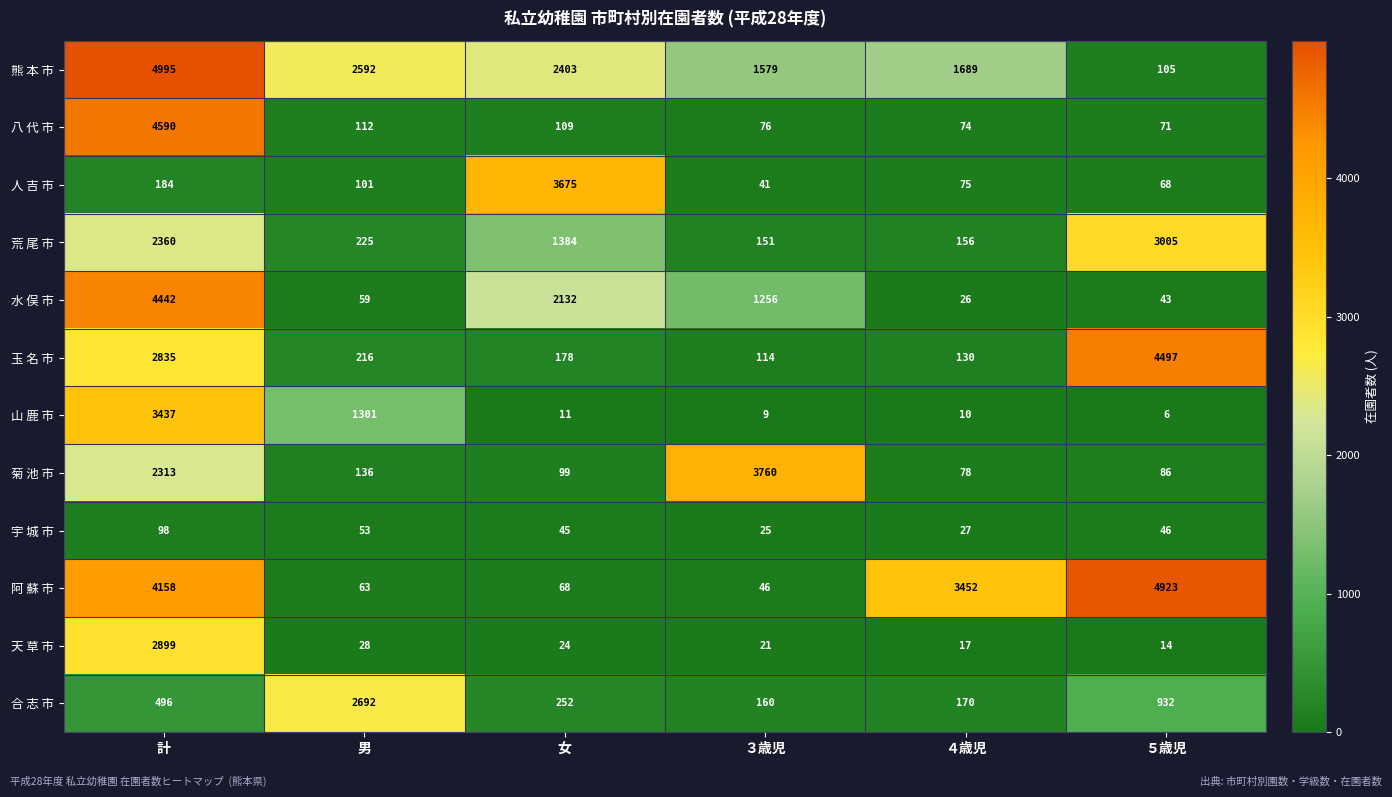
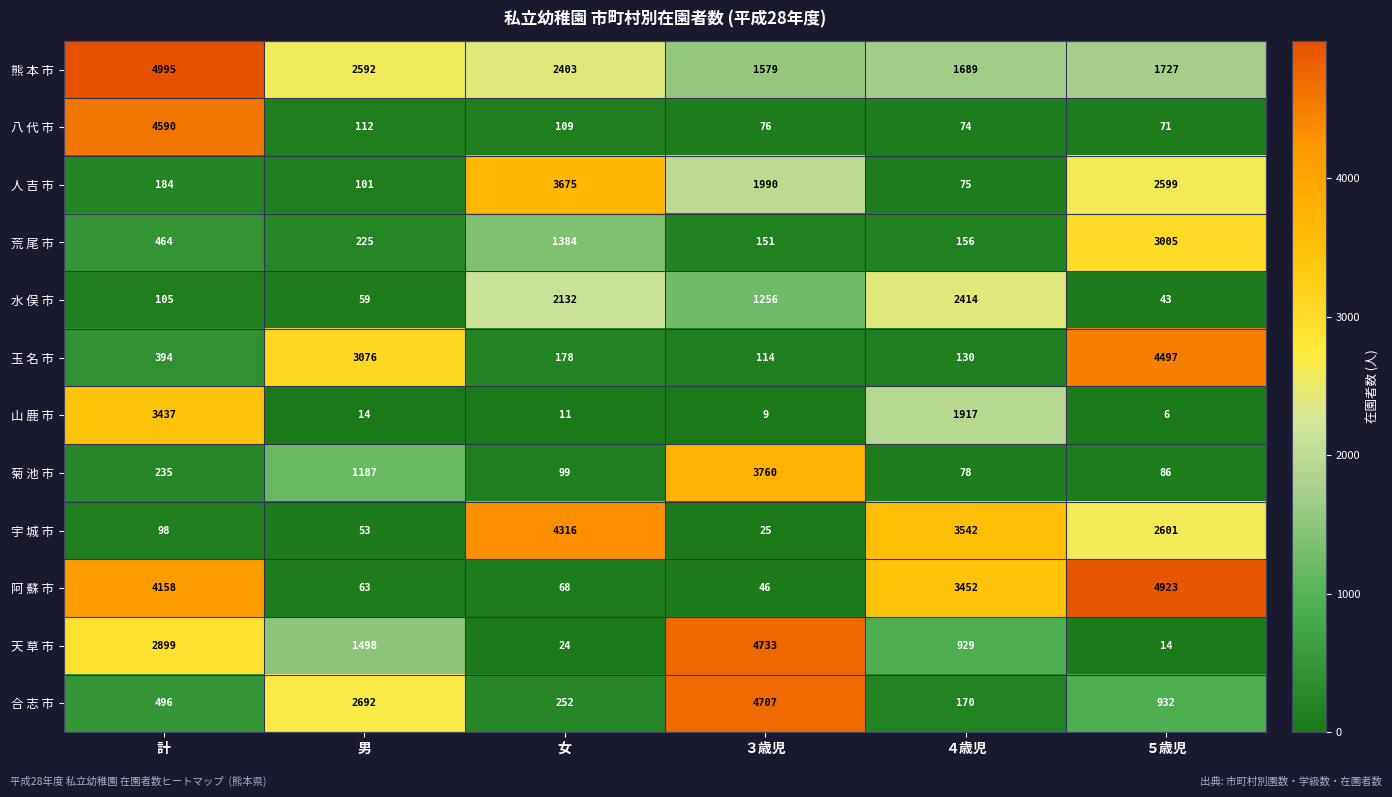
熊 本 市, ５歳児: 105 -> 1727
人 吉 市, ３歳児: 41 -> 1990
人 吉 市, ５歳児: 68 -> 2599
荒 尾 市, 計: 2360 -> 464
水 俣 市, 計: 4442 -> 105
水 俣 市, ４歳児: 26 -> 2414
玉 名 市, 計: 2835 -> 394
玉 名 市, 男: 216 -> 3076
山 鹿 市, 男: 1301 -> 14
山 鹿 市, ４歳児: 10 -> 1917
菊 池 市, 計: 2313 -> 235
菊 池 市, 男: 136 -> 1187
宇 城 市, 女: 45 -> 4316
宇 城 市, ４歳児: 27 -> 3542
宇 城 市, ５歳児: 46 -> 2601
天 草 市, 男: 28 -> 1498
天 草 市, ３歳児: 21 -> 4733
天 草 市, ４歳児: 17 -> 929
合 志 市, ３歳児: 160 -> 4707
